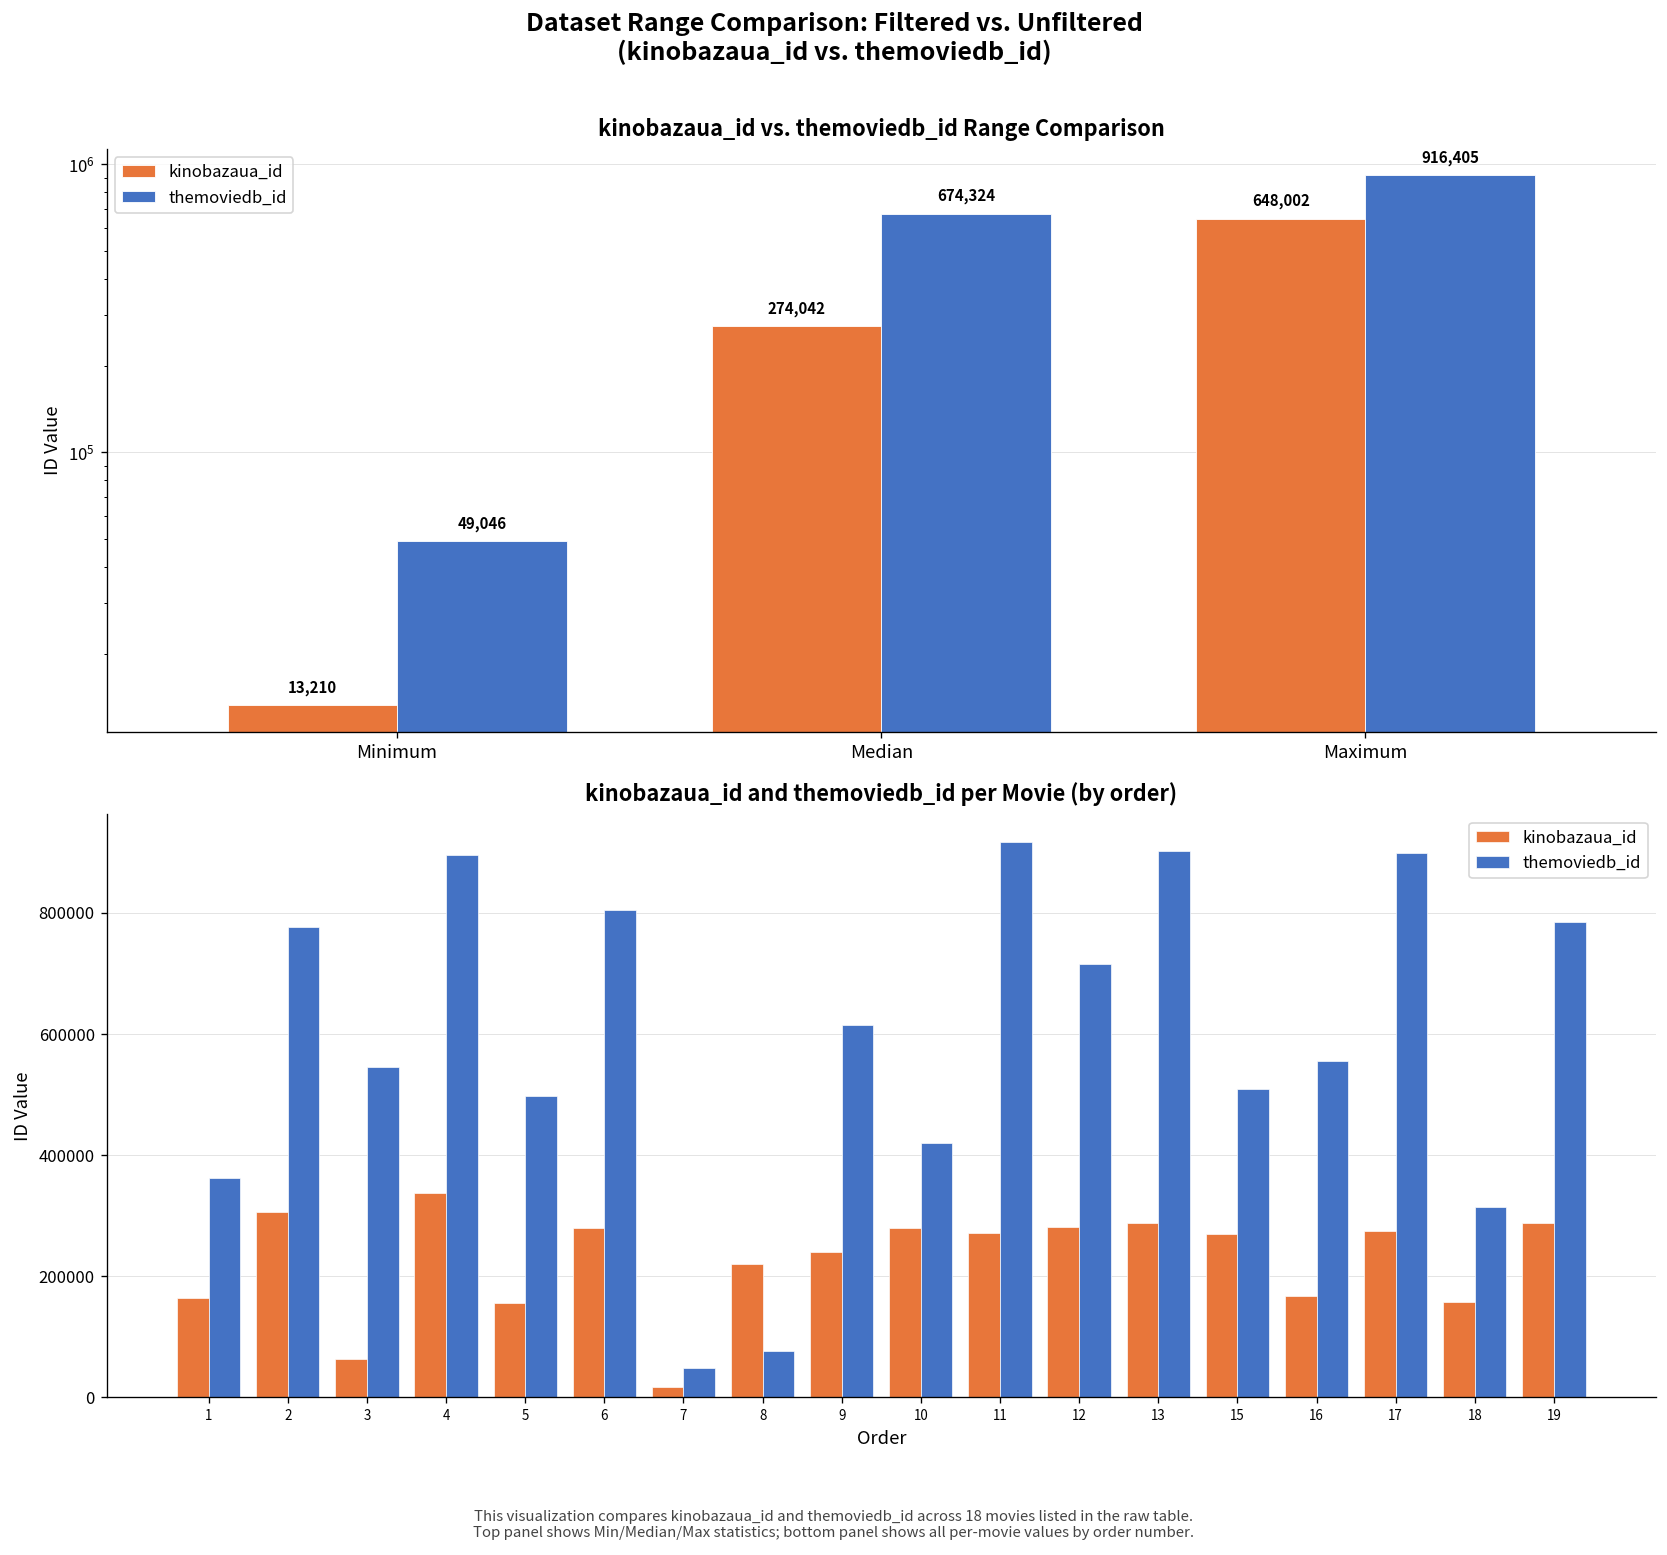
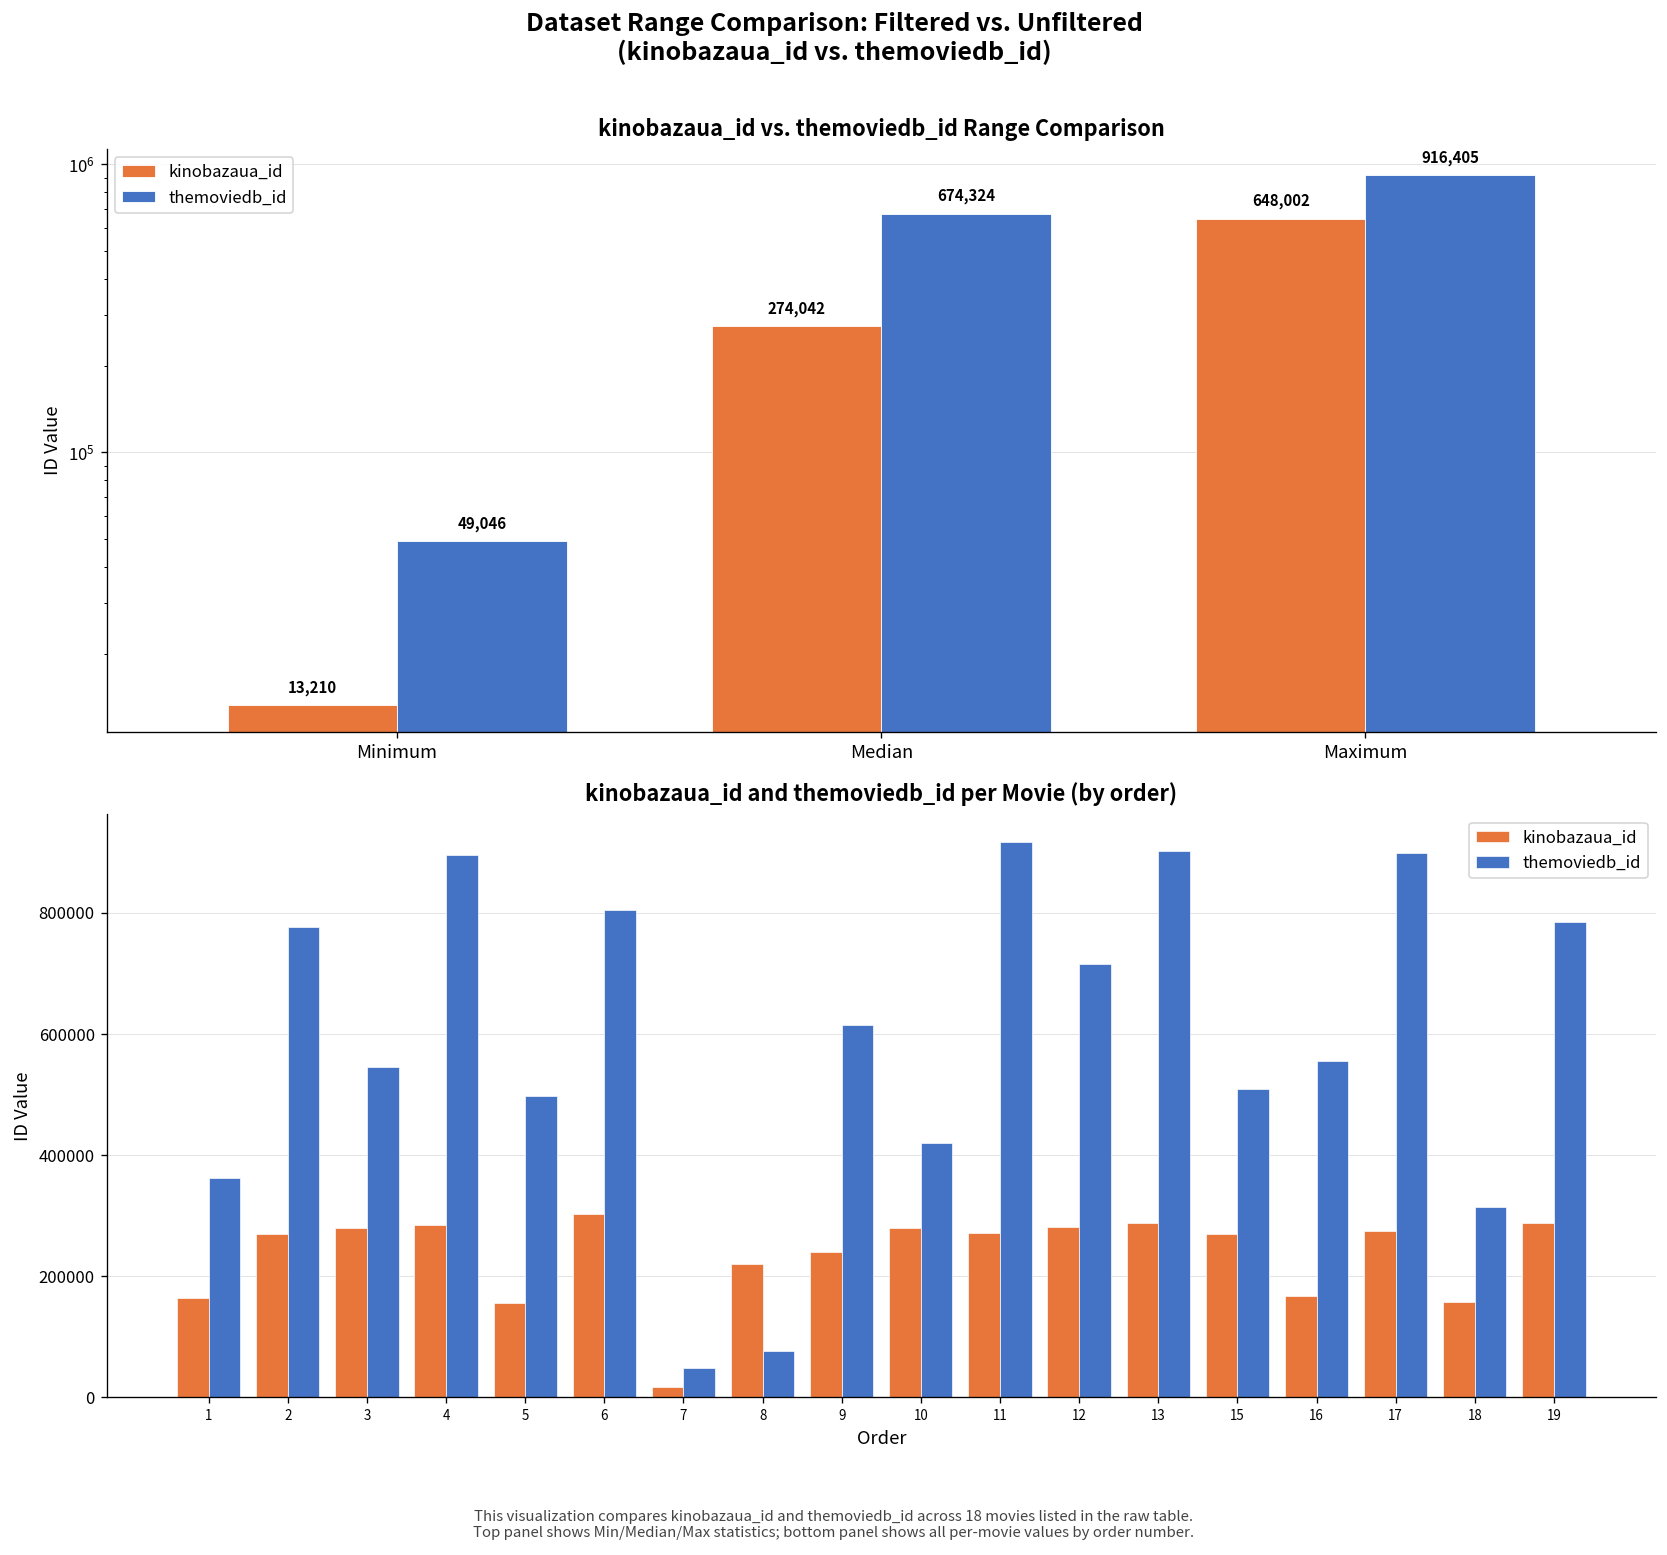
kinobazaua_id and themoviedb_id per Movie (by order), kinobazaua_id, 2: 310000 -> 270000
kinobazaua_id and themoviedb_id per Movie (by order), kinobazaua_id, 3: 60000 -> 280000
kinobazaua_id and themoviedb_id per Movie (by order), kinobazaua_id, 4: 340000 -> 280000
kinobazaua_id and themoviedb_id per Movie (by order), kinobazaua_id, 6: 280000 -> 300000
